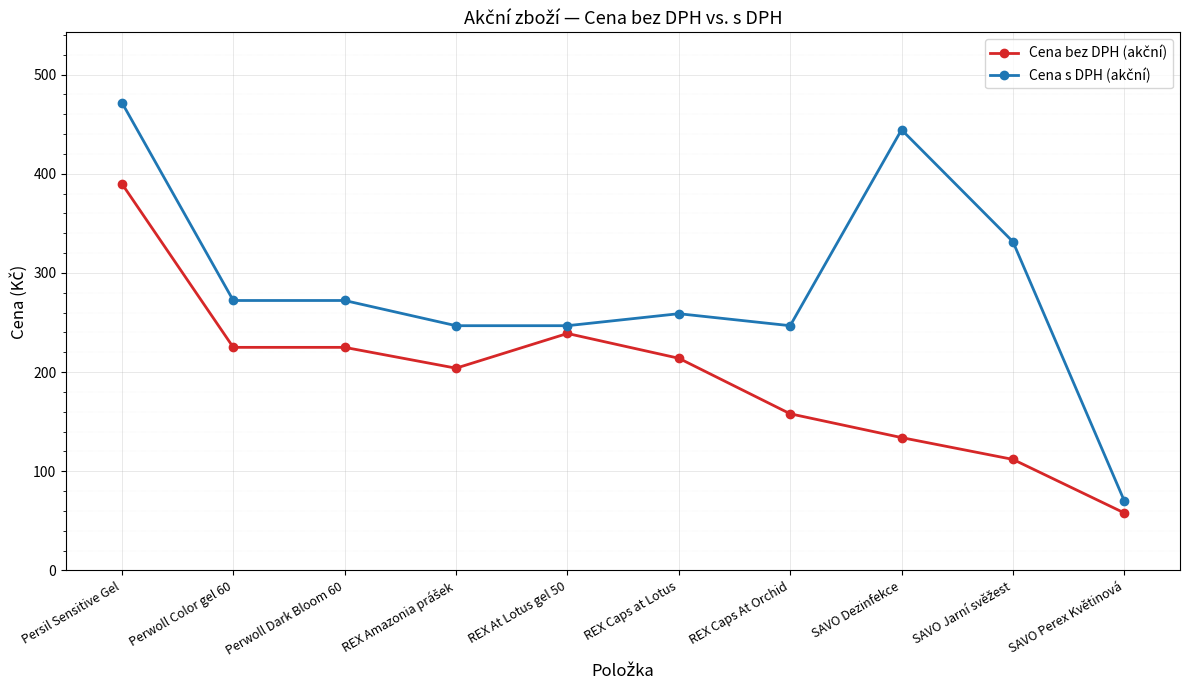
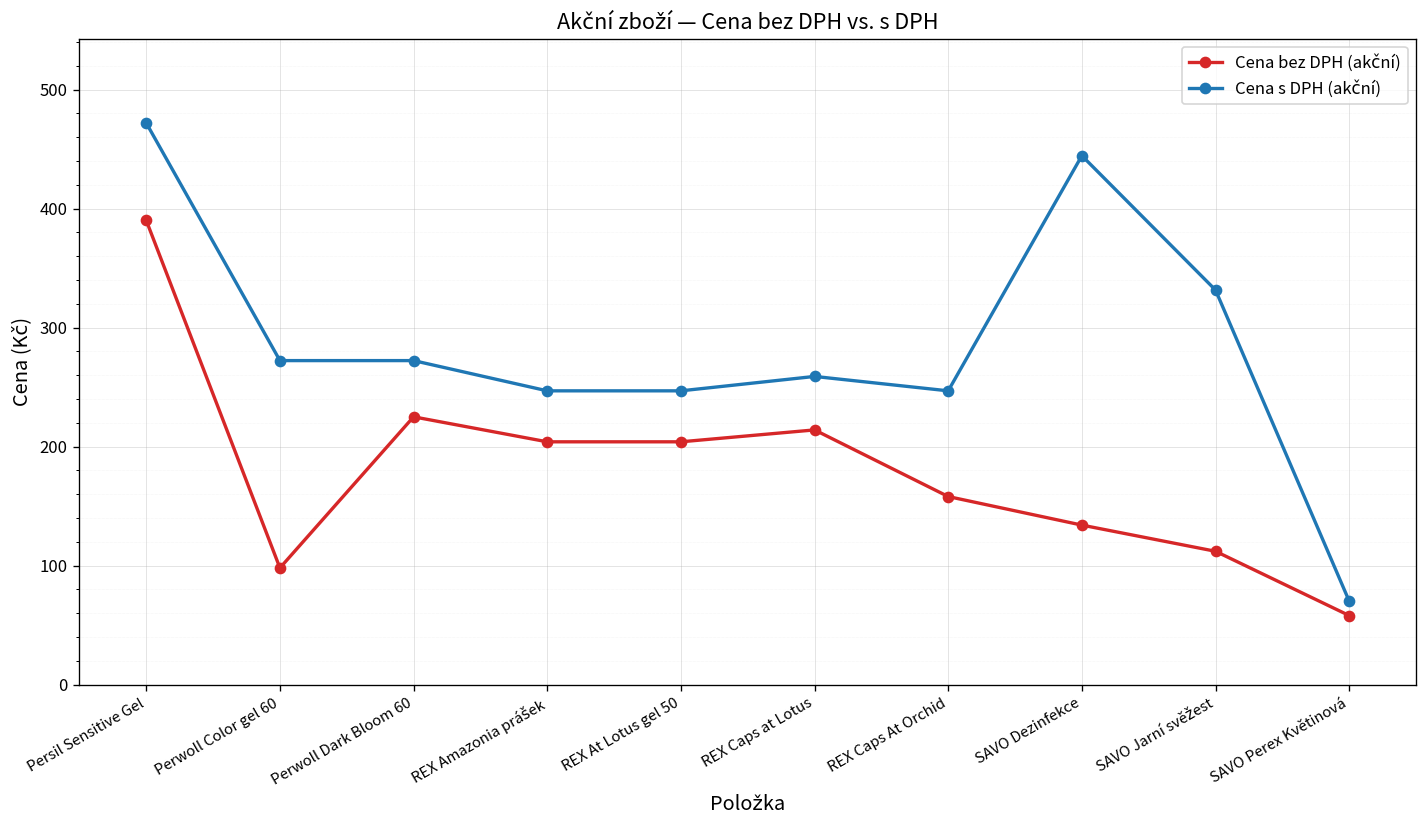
Cena bez DPH (akční), Perwoll Color gel 60: 230 -> 100
Cena bez DPH (akční), REX At Lotus gel 50: 240 -> 200
